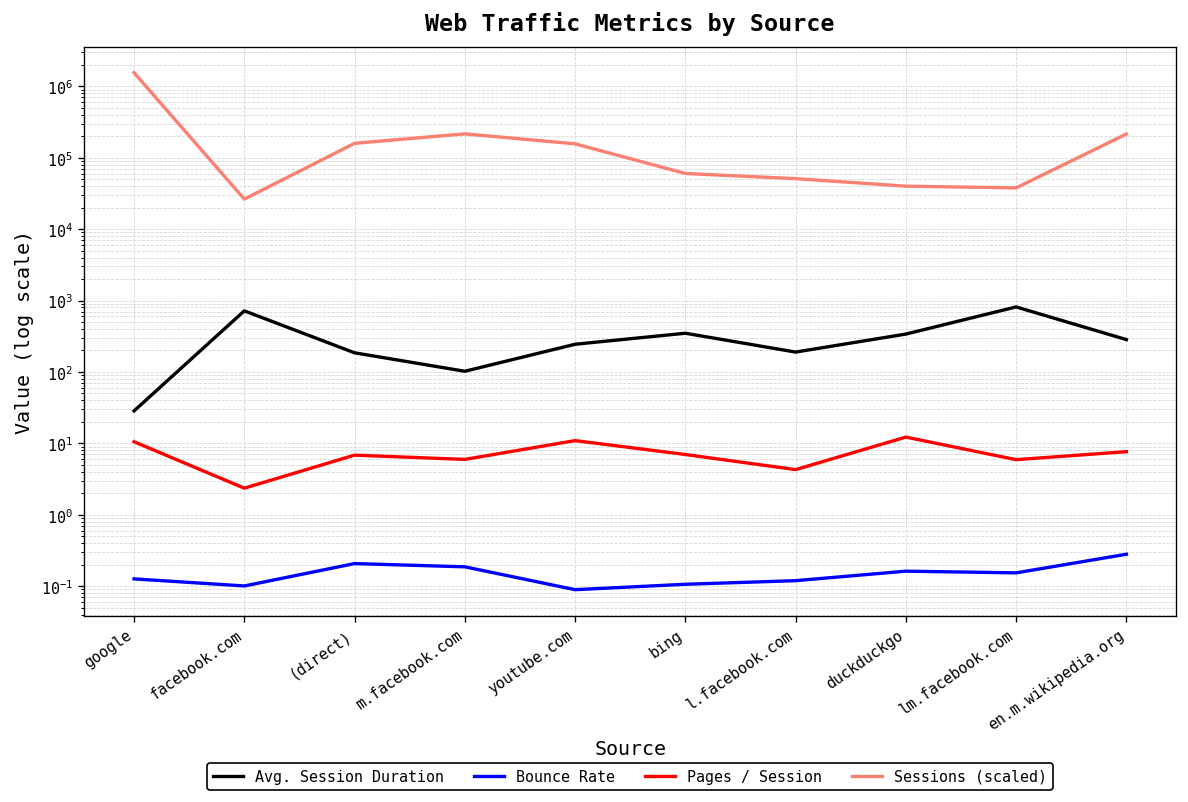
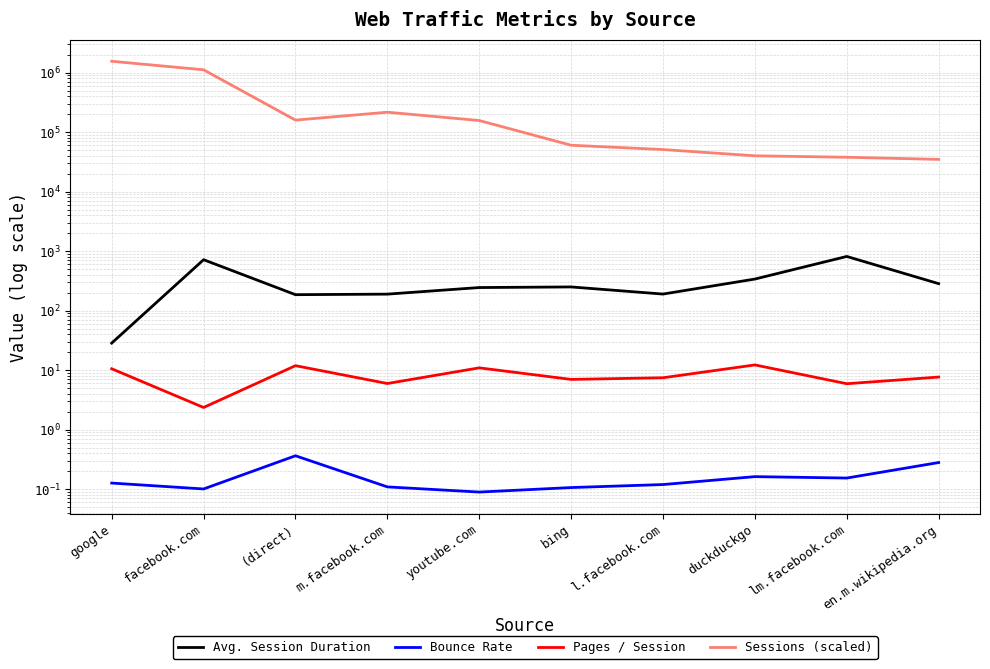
Sessions (scaled), facebook.com: 30000 -> 1100000
Bounce Rate, (direct): 0.21 -> 0.4
Pages / Session, (direct): 7 -> 12
Avg. Session Duration, m.facebook.com: 100 -> 190
Bounce Rate, m.facebook.com: 0.19 -> 0.11
Avg. Session Duration, bing: 300 -> 250
Pages / Session, l.facebook.com: 4 -> 7
Sessions (scaled), en.m.wikipedia.org: 210000 -> 30000
